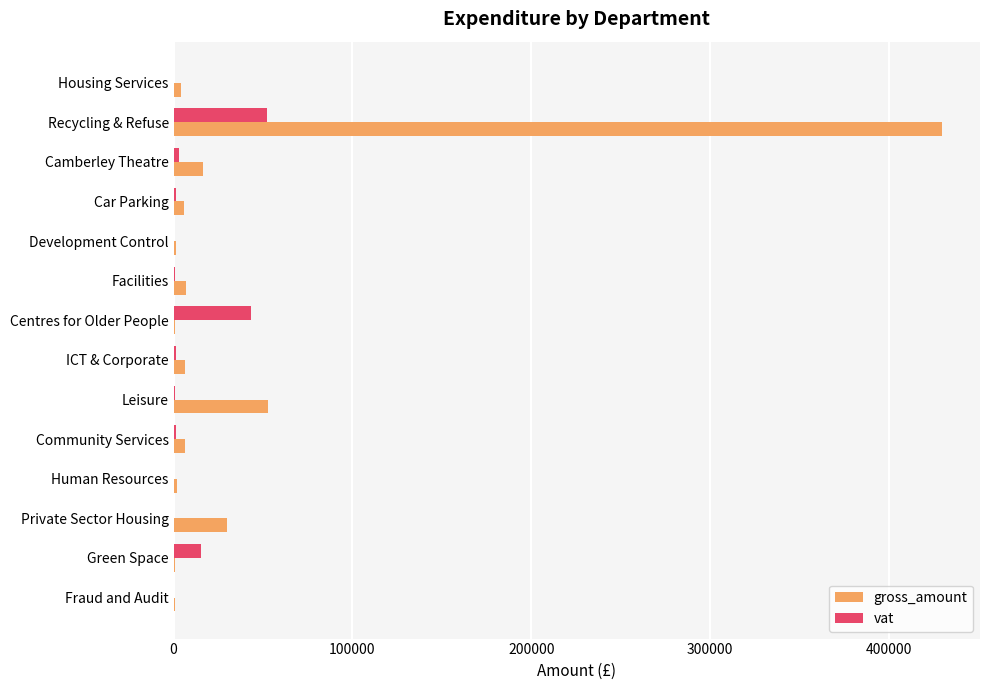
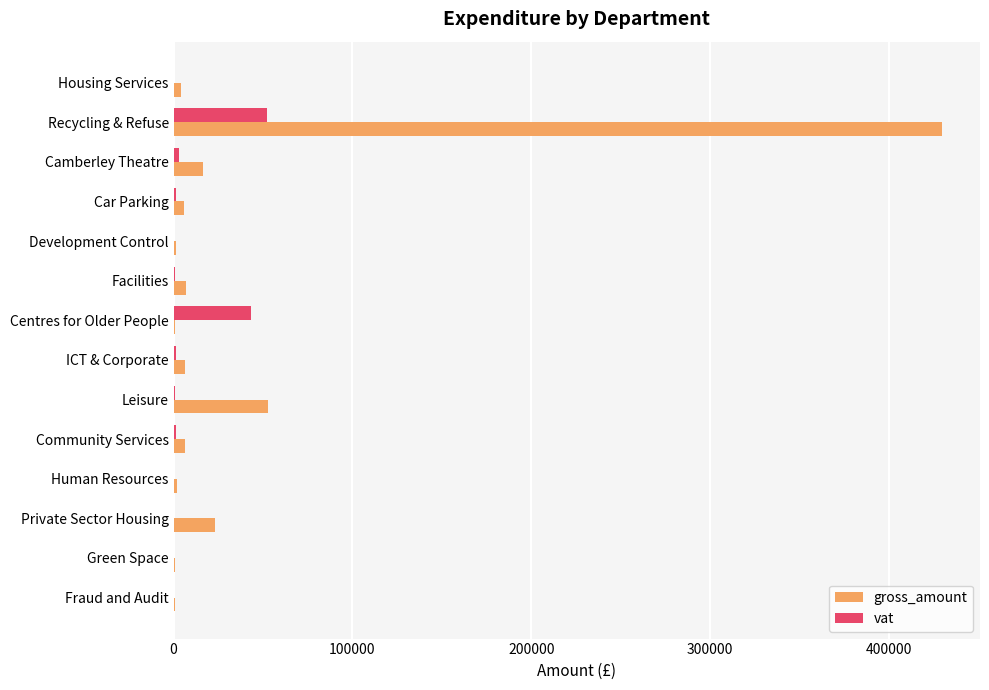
gross_amount, Private Sector Housing: 30000 -> 23000
vat, Green Space: 15000 -> 0
